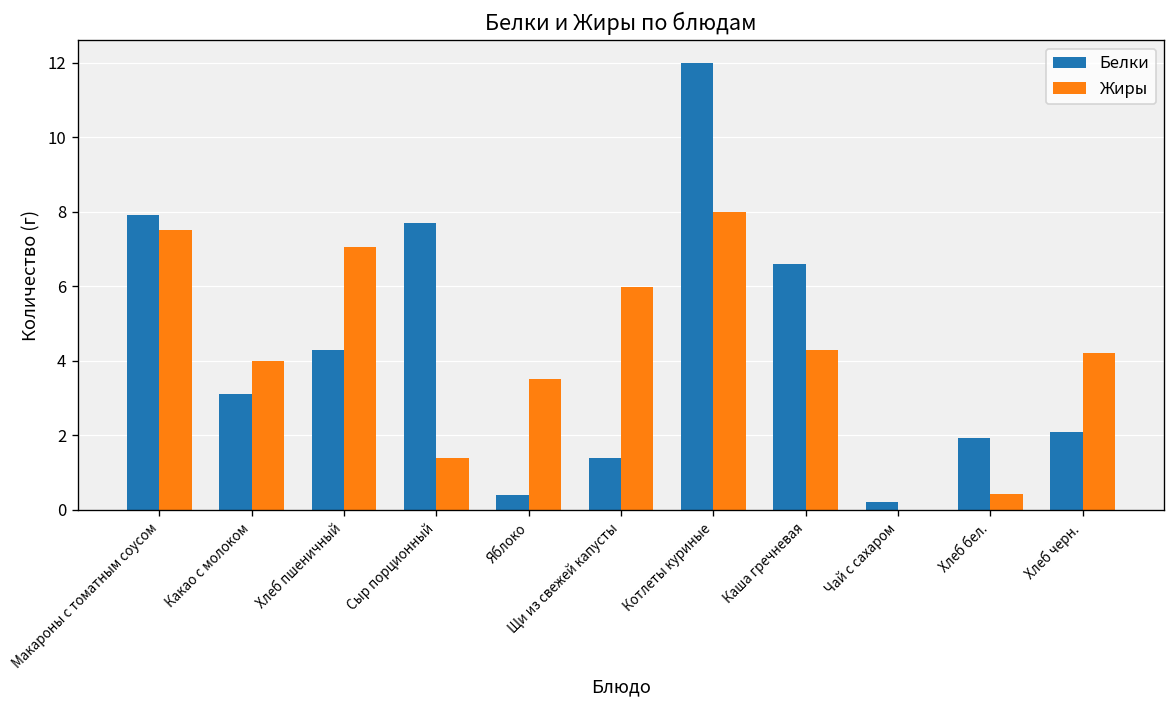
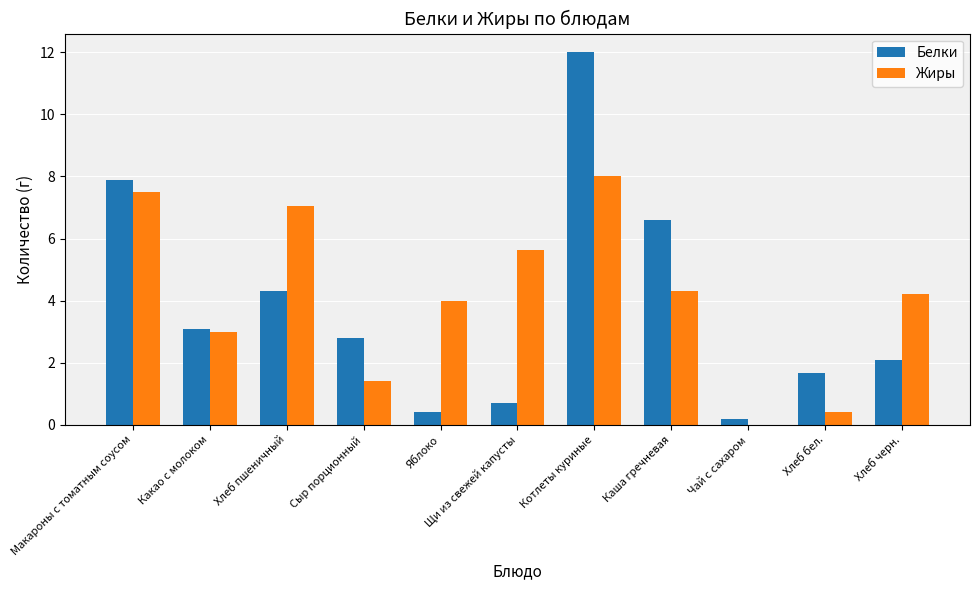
Жиры, Какао с молоком: 4 -> 3
Белки, Сыр порционный: 7.7 -> 2.8
Жиры, Яблоко: 3.5 -> 4.0
Белки, Щи из свежей капусты: 1.4 -> 0.7
Жиры, Щи из свежей капусты: 6.0 -> 5.6
Белки, Хлеб бел.: 1.9 -> 1.7
